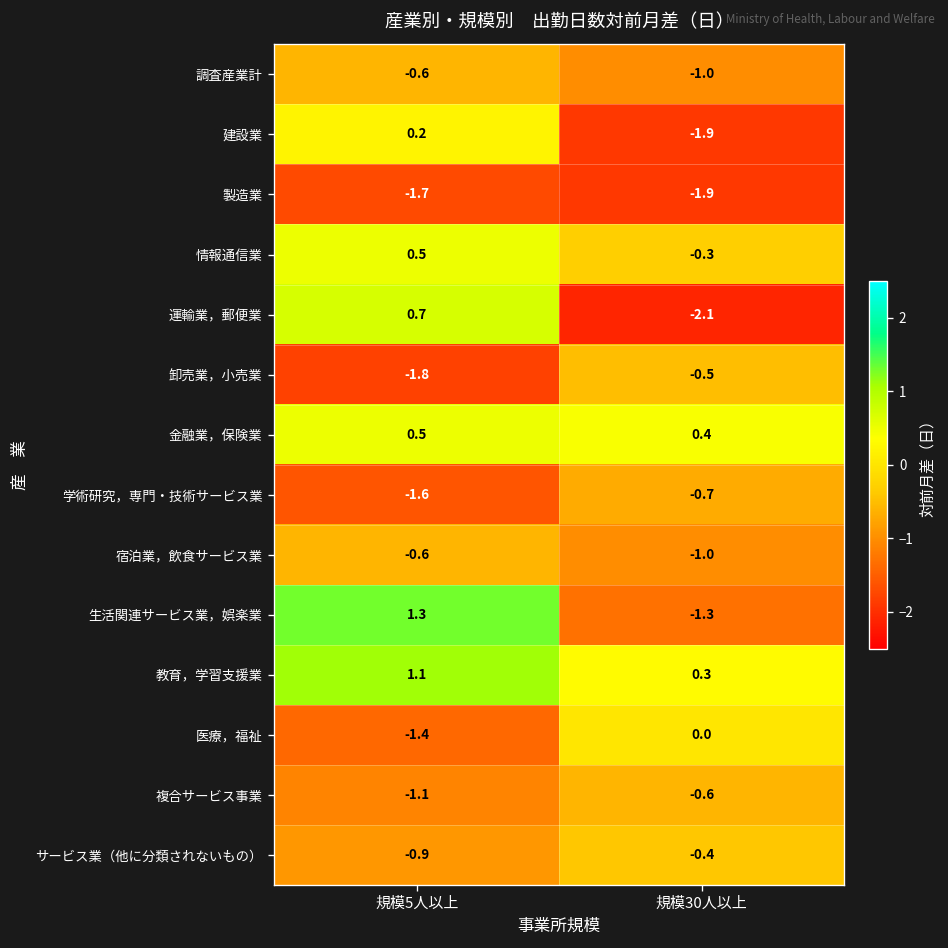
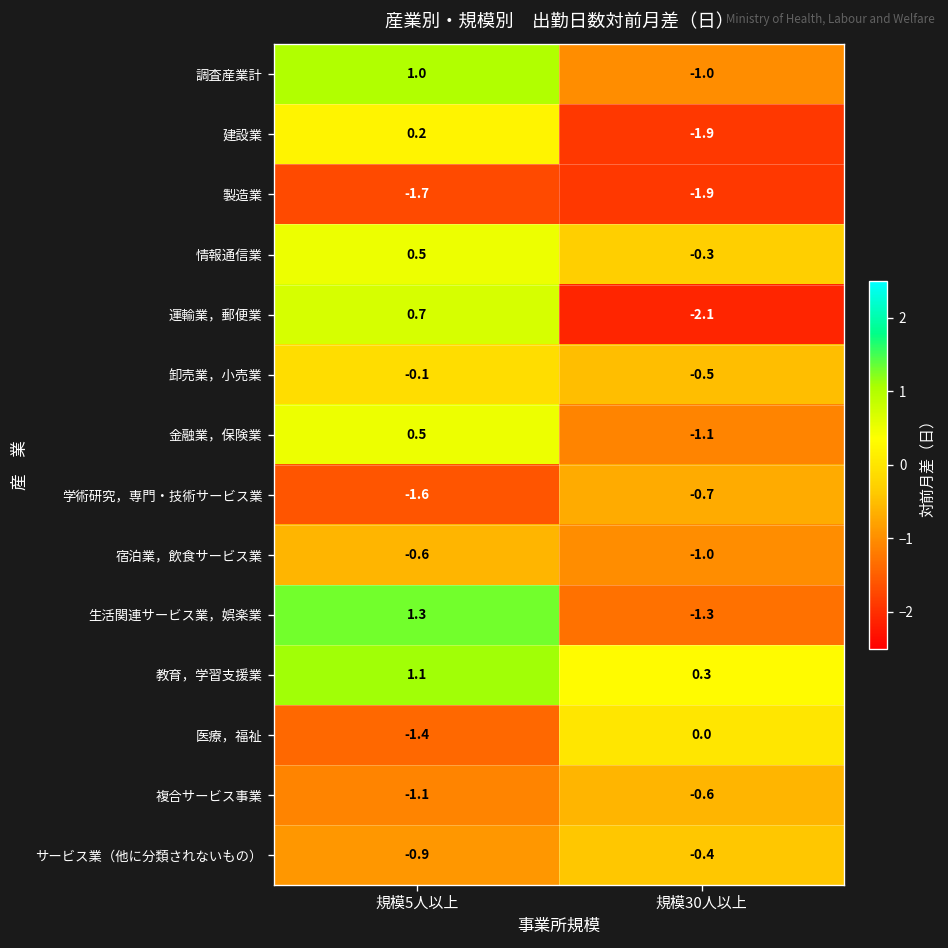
調査産業計, 規模5人以上: -0.6 -> 1.0
卸売業，小売業, 規模5人以上: -1.8 -> -0.1
金融業，保険業, 規模30人以上: 0.4 -> -1.1
